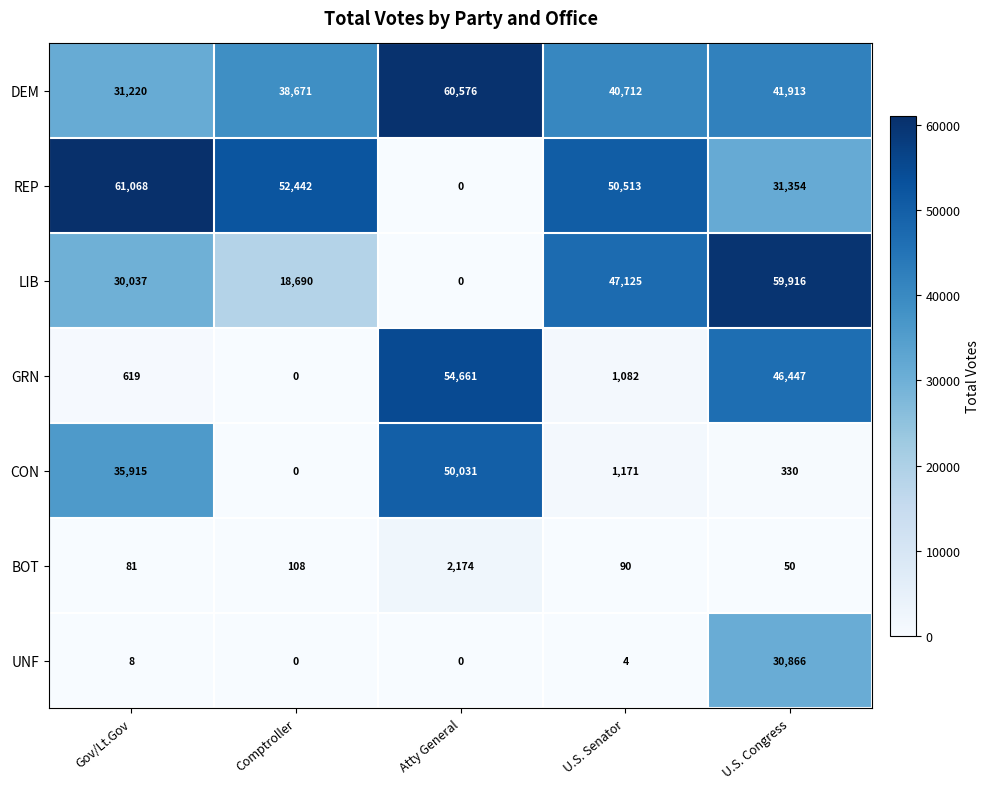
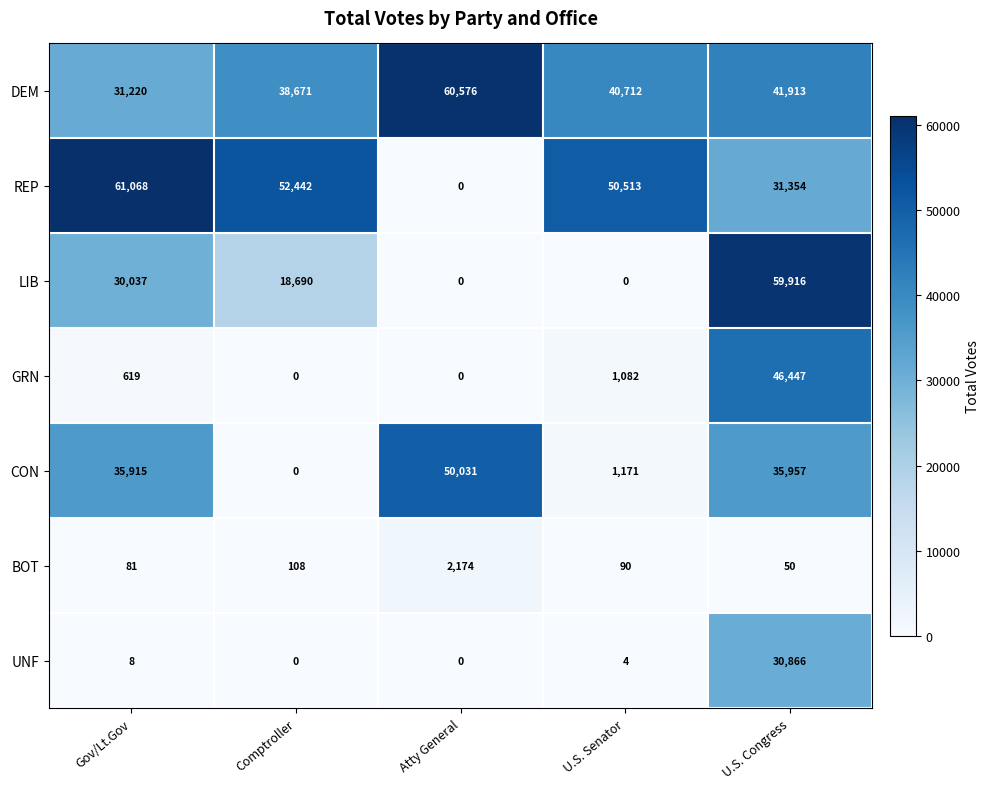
LIB, U.S. Senator: 47,125 -> 0
GRN, Atty General: 54,661 -> 0
CON, U.S. Congress: 330 -> 35,957
